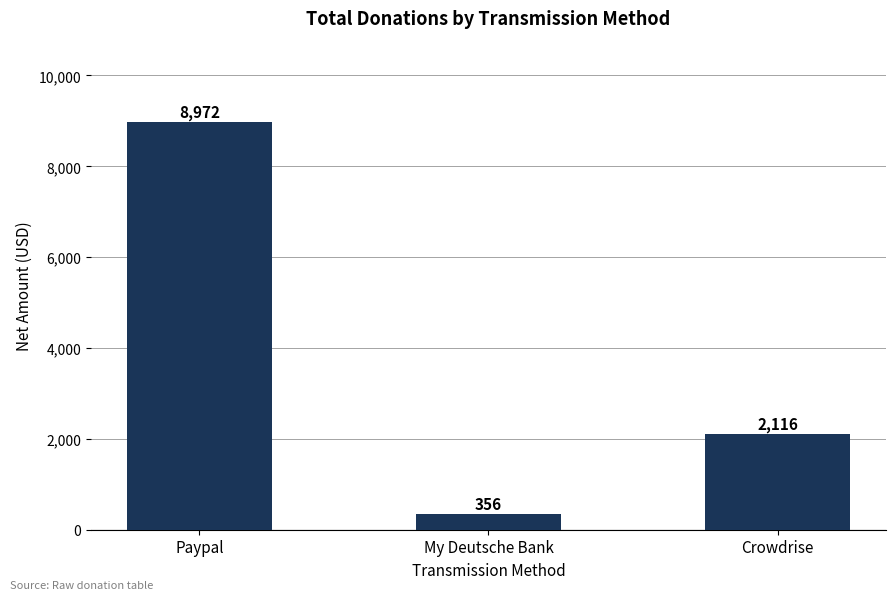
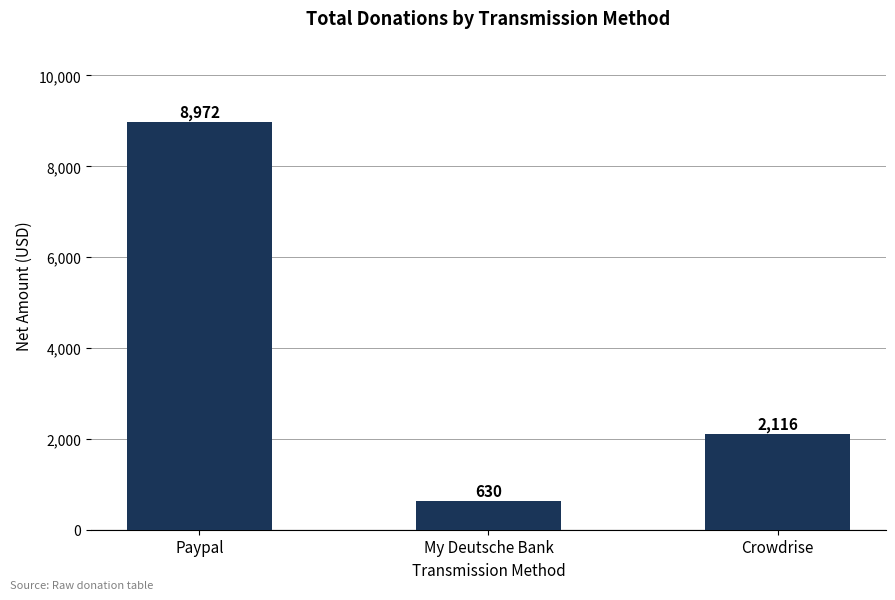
My Deutsche Bank: 356 -> 630
